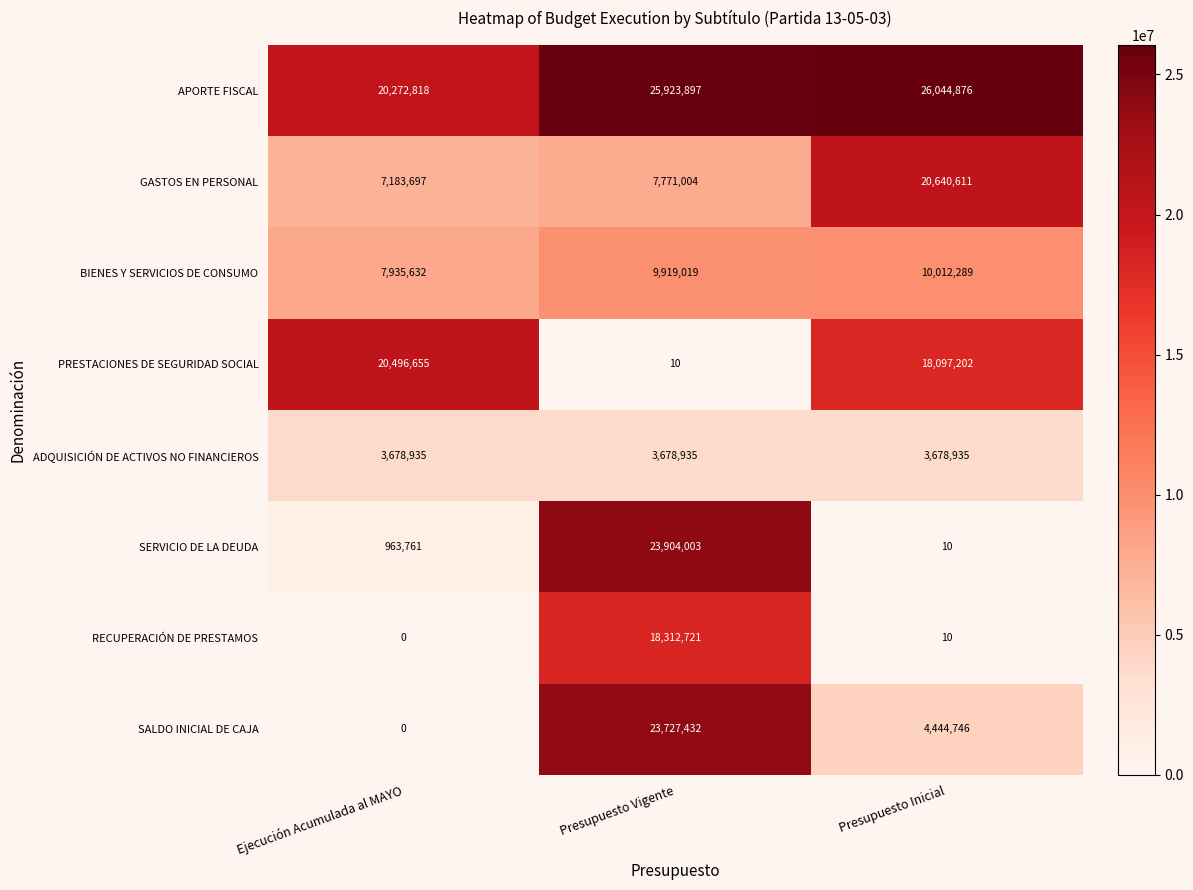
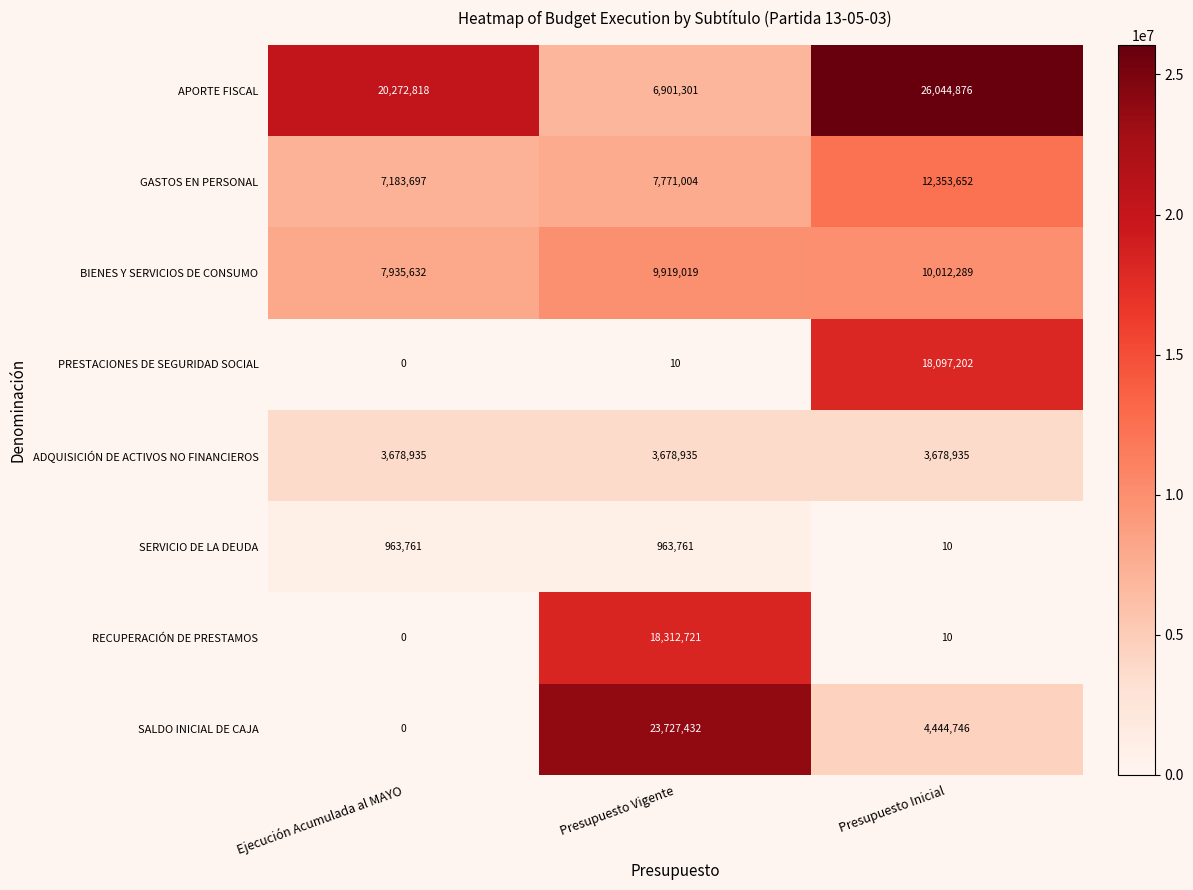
APORTE FISCAL, Presupuesto Vigente: 25,923,897 -> 6,901,301
GASTOS EN PERSONAL, Presupuesto Inicial: 20,640,611 -> 12,353,652
PRESTACIONES DE SEGURIDAD SOCIAL, Ejecución Acumulada al MAYO: 20,496,655 -> 0
SERVICIO DE LA DEUDA, Presupuesto Vigente: 23,904,003 -> 963,761
